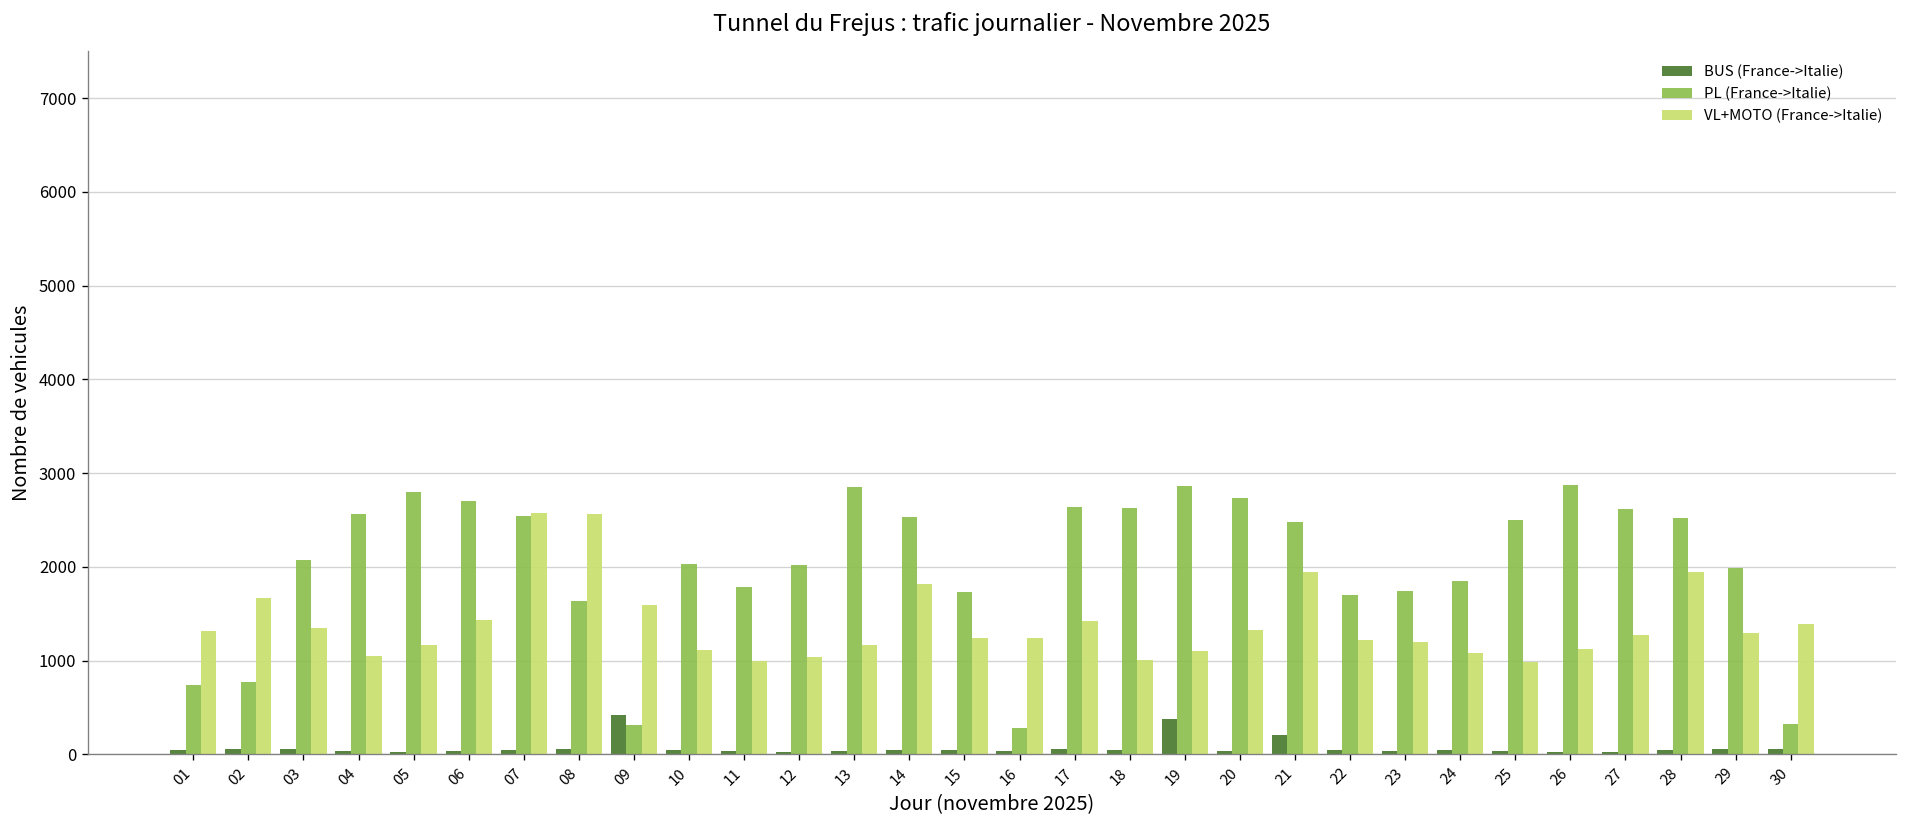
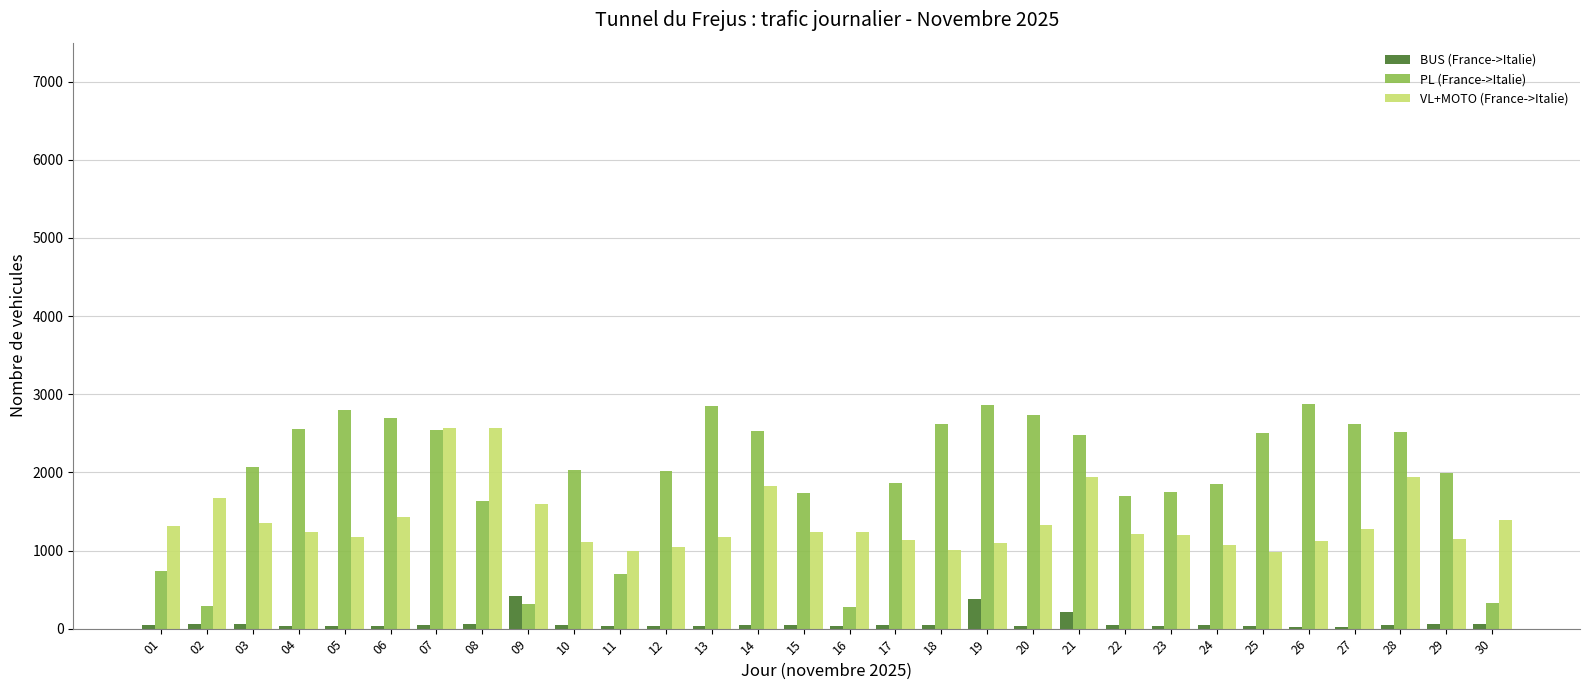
PL (France->Italie), 02: 800 -> 300
VL+MOTO (France->Italie), 04: 1100 -> 1200
PL (France->Italie), 11: 1800 -> 700
PL (France->Italie), 17: 2600 -> 1900
VL+MOTO (France->Italie), 17: 1400 -> 1100
VL+MOTO (France->Italie), 29: 1300 -> 1100
